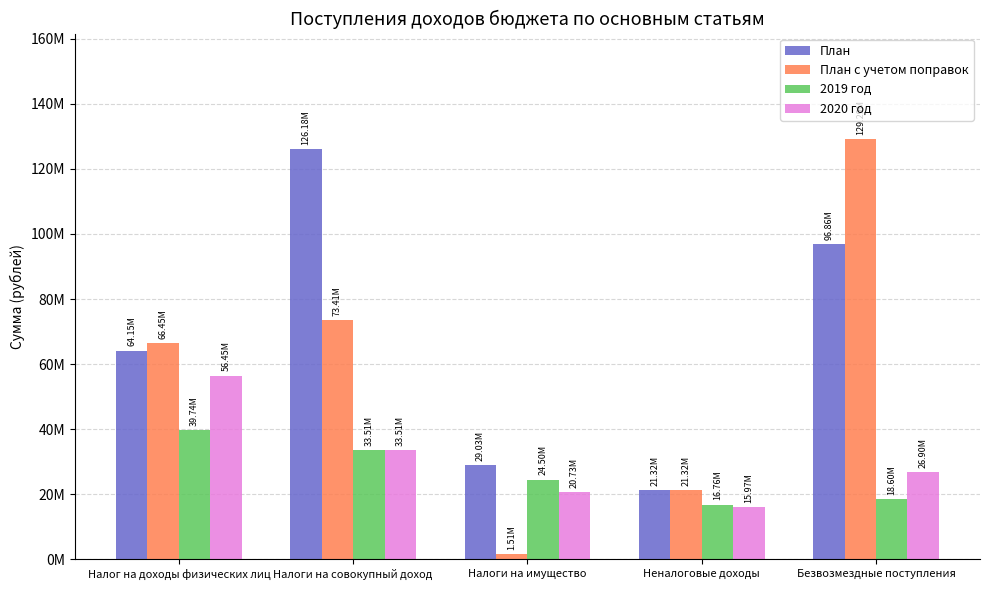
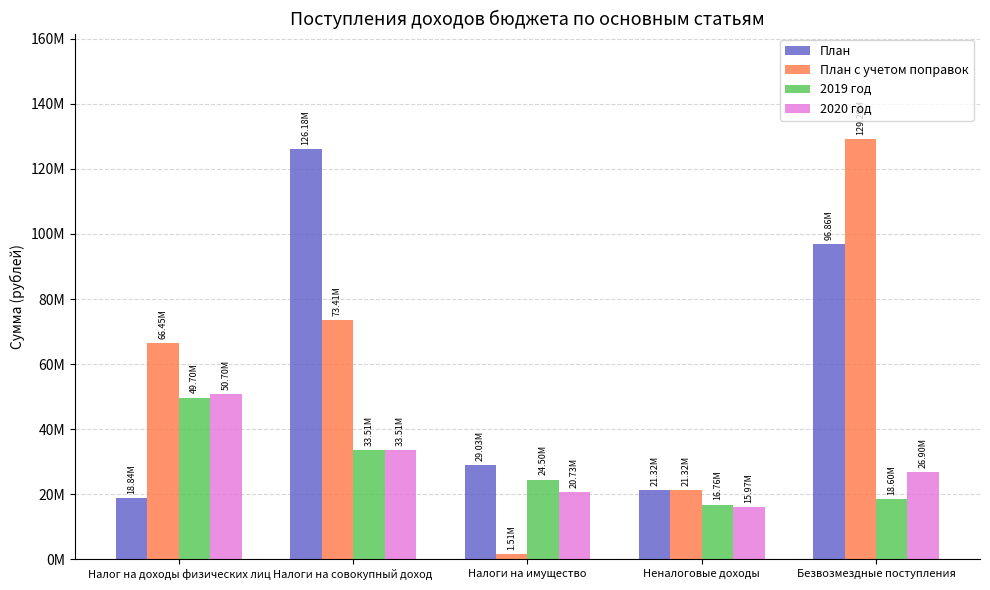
План, Налог на доходы физических лиц: 64.15M -> 18.84M
2019 год, Налог на доходы физических лиц: 39.74M -> 49.70M
2020 год, Налог на доходы физических лиц: 56.45M -> 50.70M
